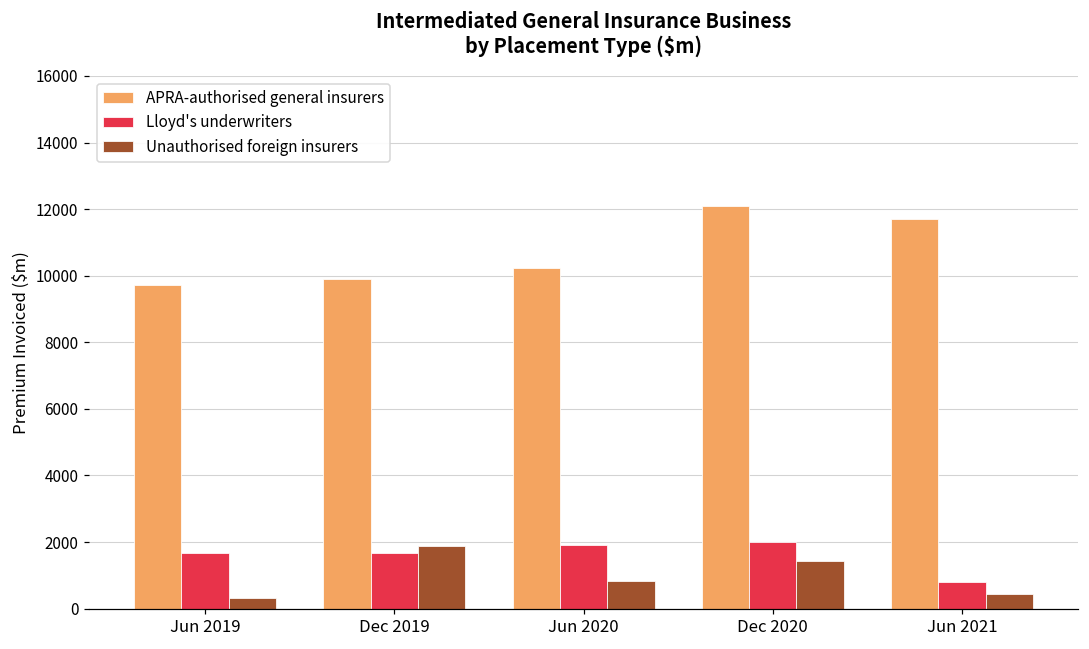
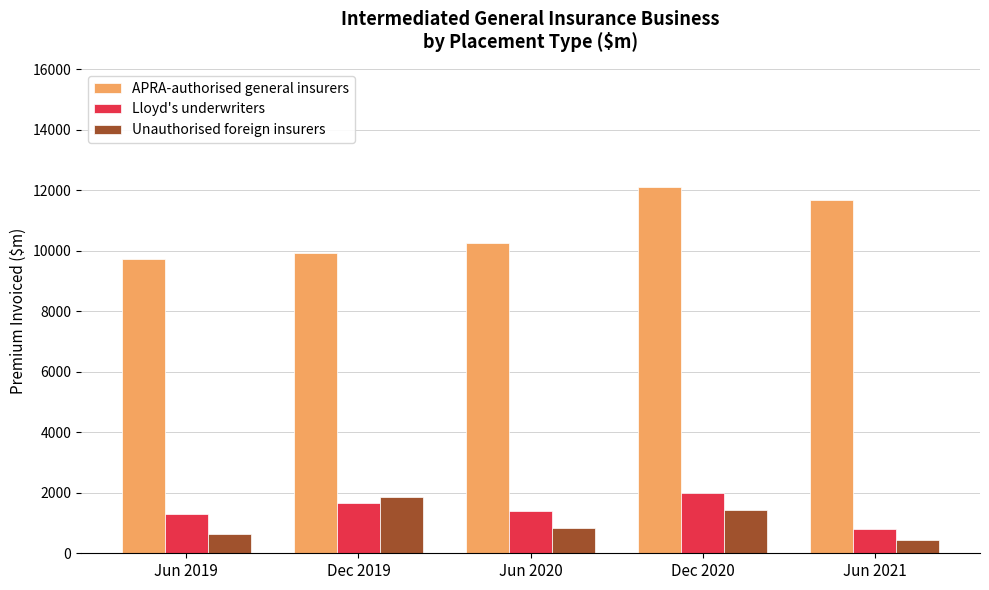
Lloyd's underwriters, Jun 2019: 1700 -> 1300
Unauthorised foreign insurers, Jun 2019: 300 -> 600
Lloyd's underwriters, Jun 2020: 1900 -> 1400
